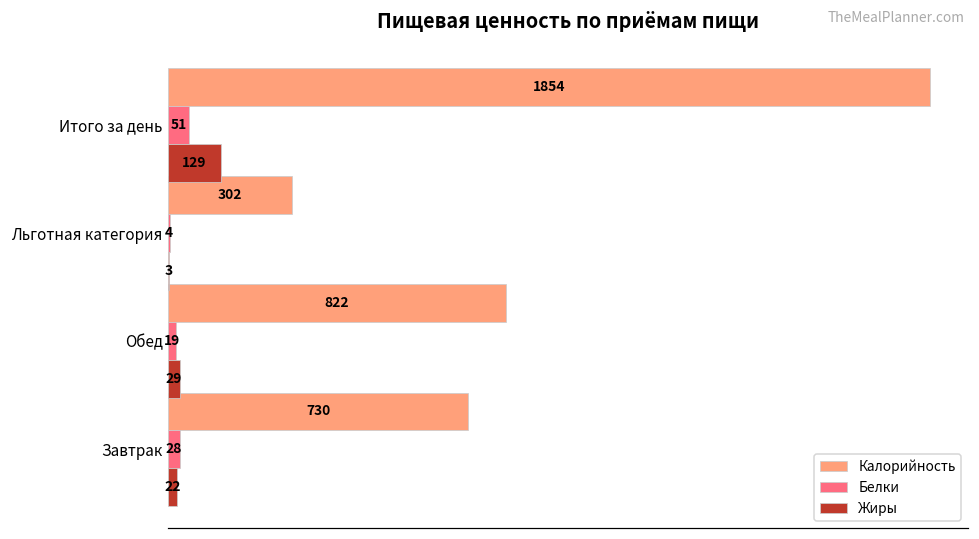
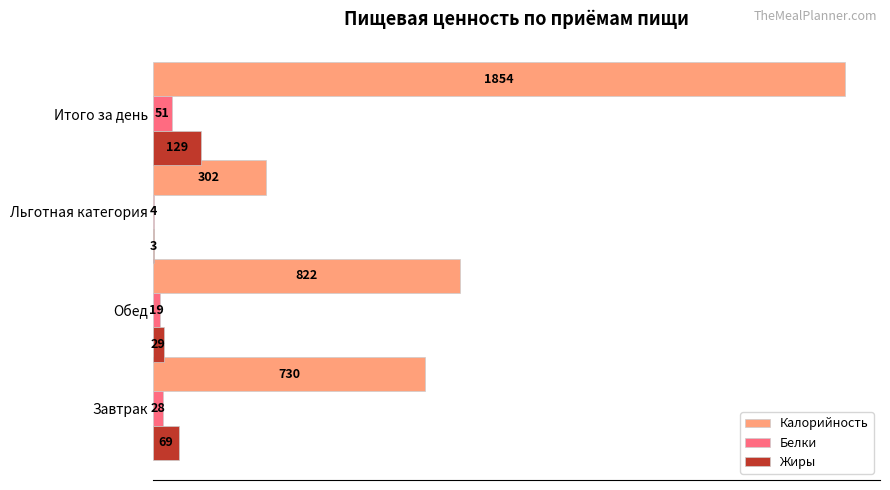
Жиры, Завтрак: 22 -> 69
